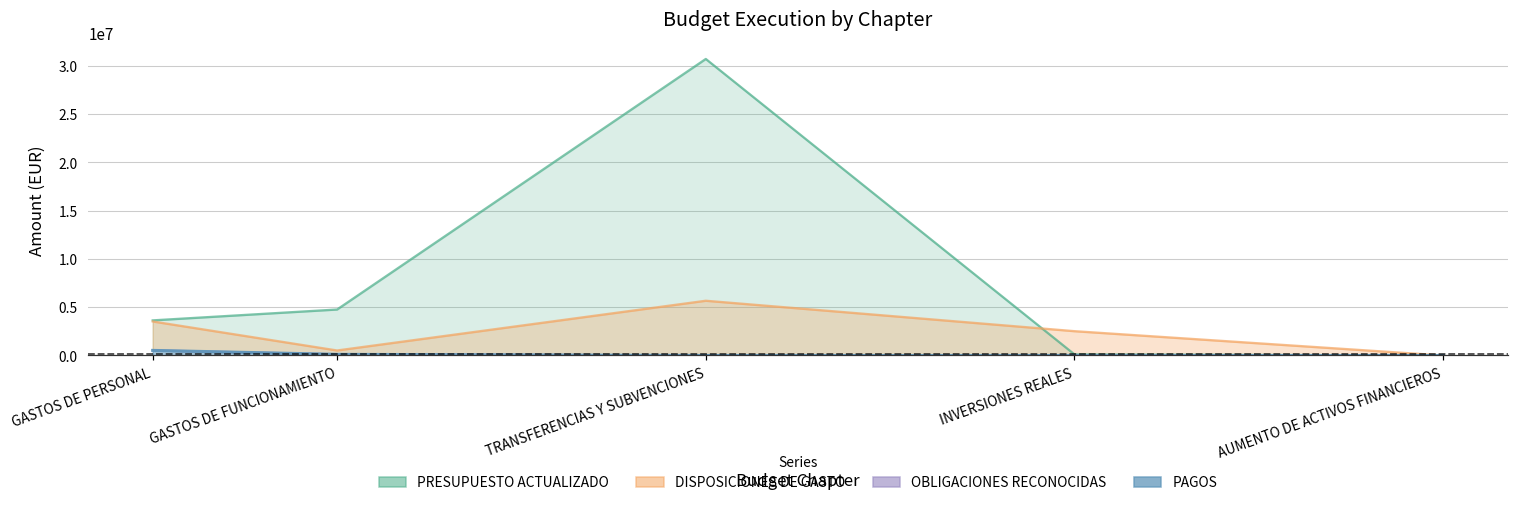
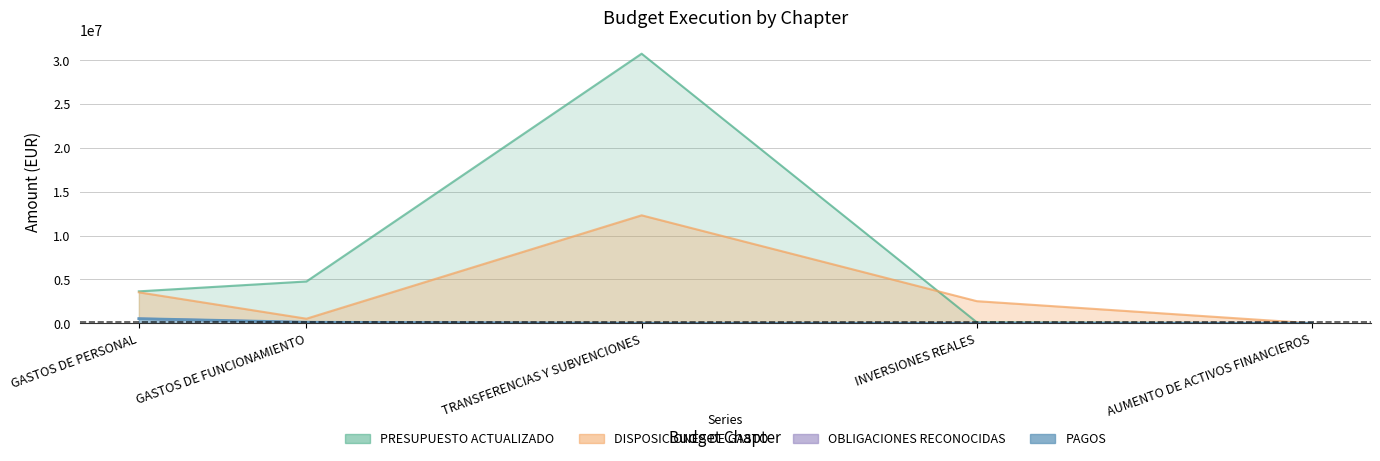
DISPOSICIONES DE GASTO, TRANSFERENCIAS Y SUBVENCIONES: 6000000 -> 12000000
